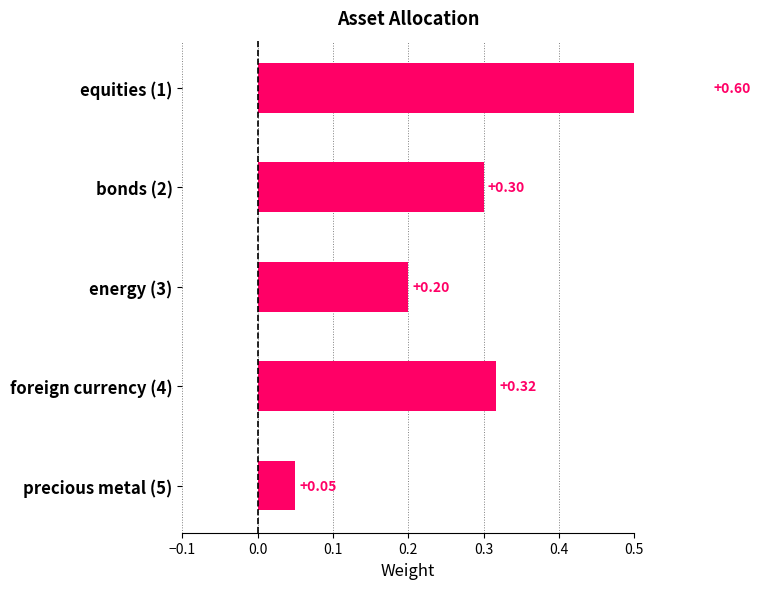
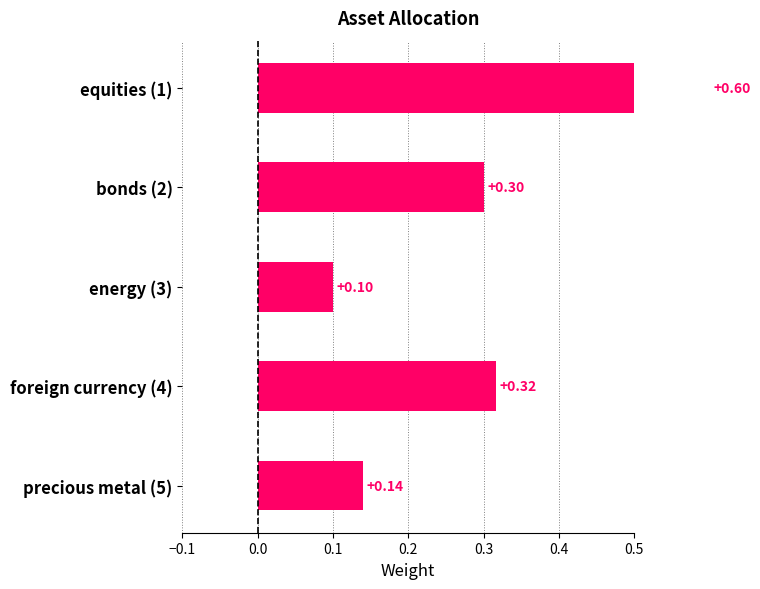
energy (3): +0.20 -> +0.10
precious metal (5): +0.05 -> +0.14
